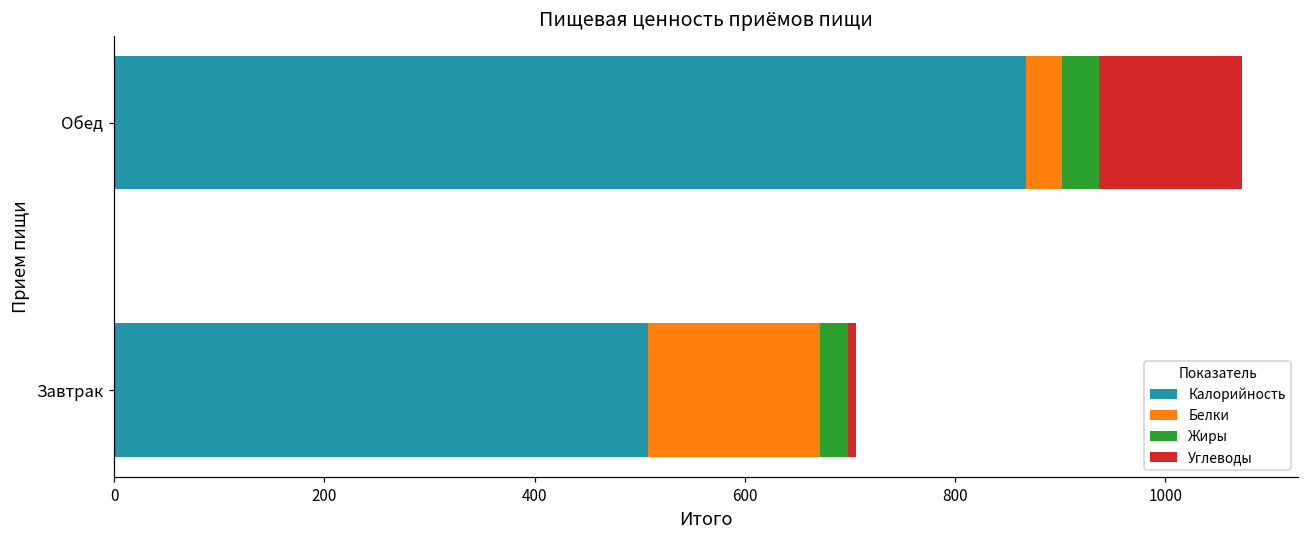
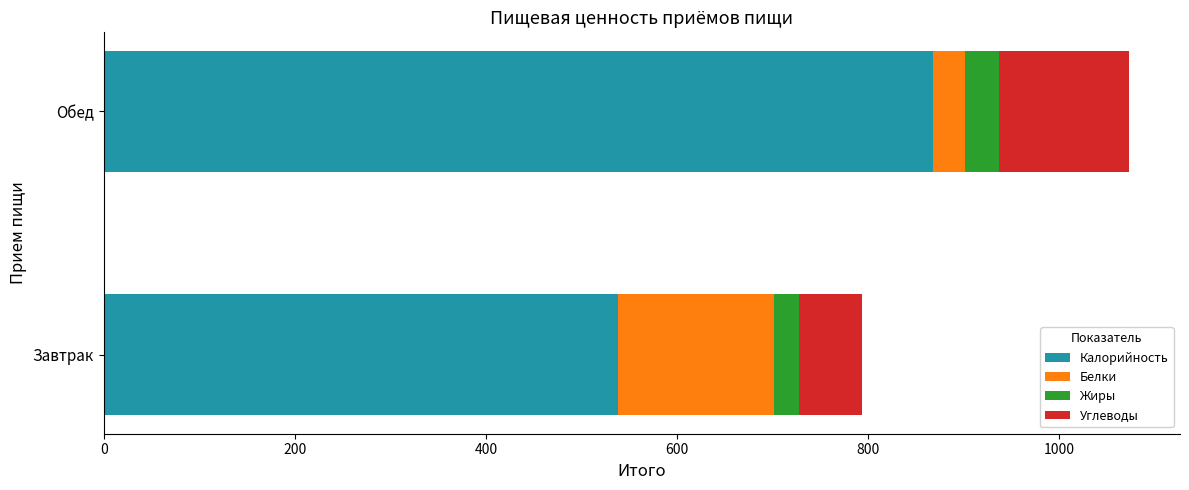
Калорийность, Завтрак: 510 -> 540
Углеводы, Завтрак: 10 -> 70
